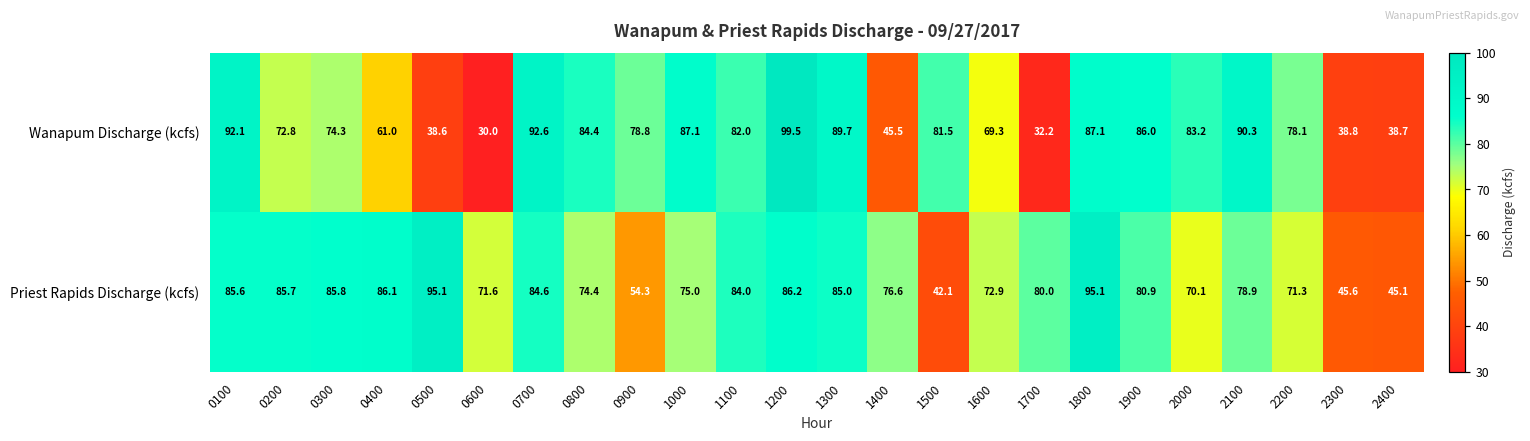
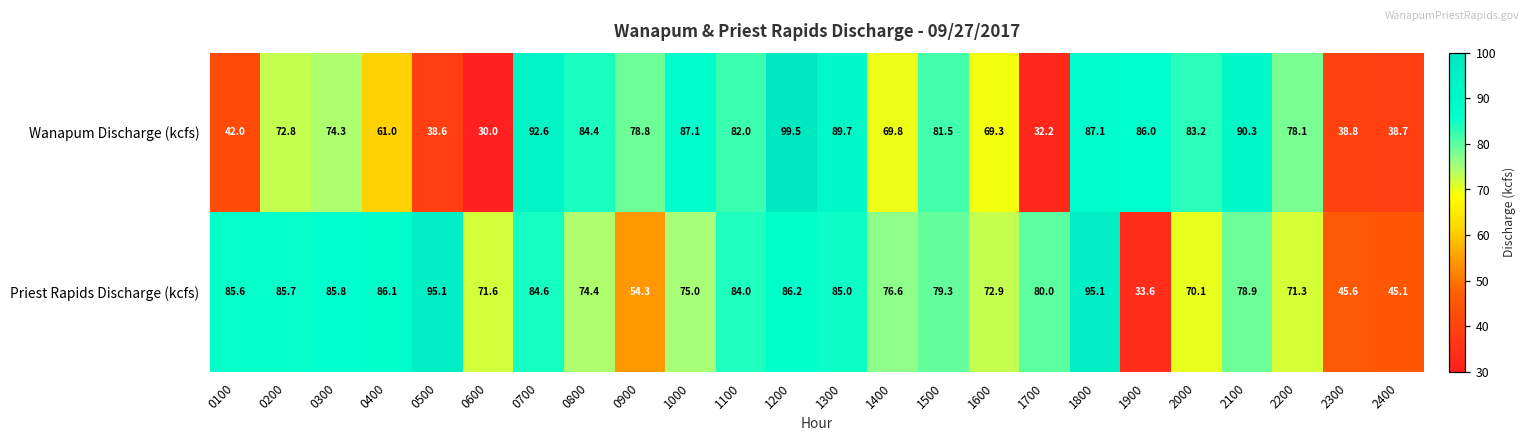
Wanapum Discharge (kcfs), 0100: 92.1 -> 42.0
Wanapum Discharge (kcfs), 1400: 45.5 -> 69.8
Priest Rapids Discharge (kcfs), 1500: 42.1 -> 79.3
Priest Rapids Discharge (kcfs), 1900: 80.9 -> 33.6
